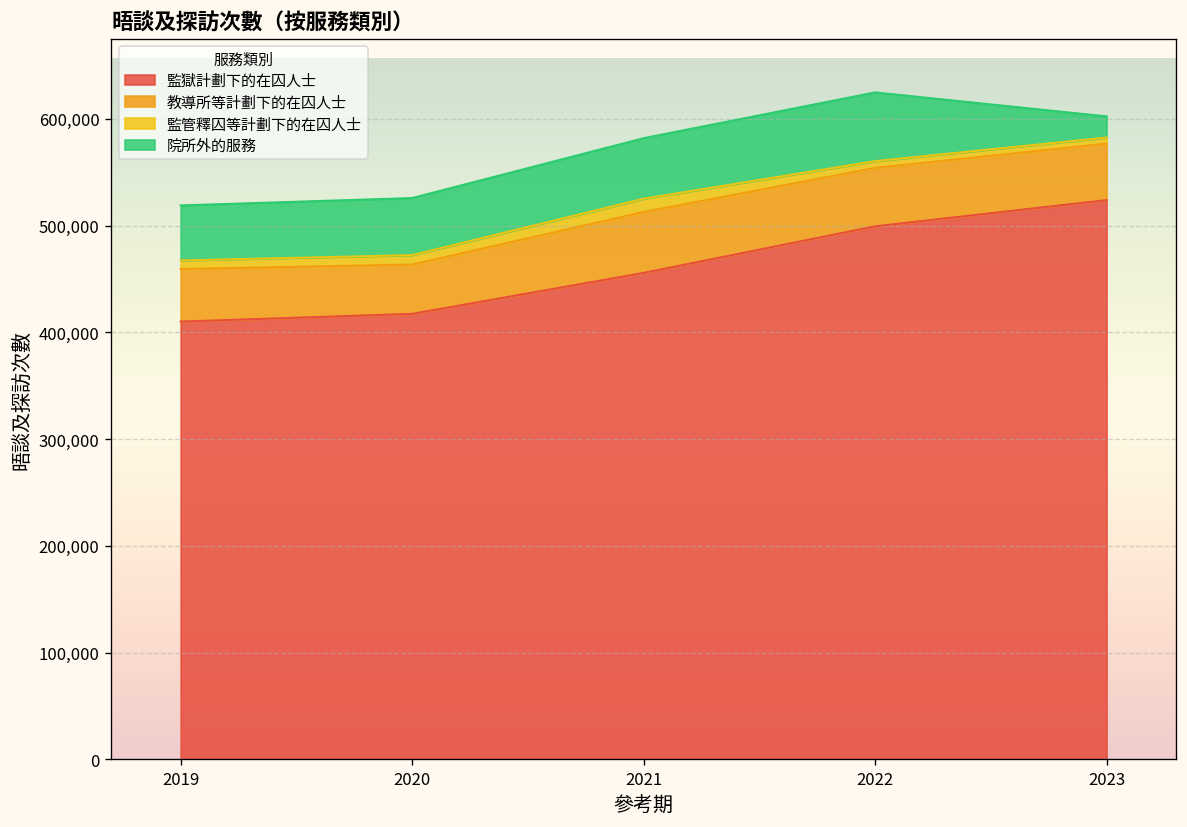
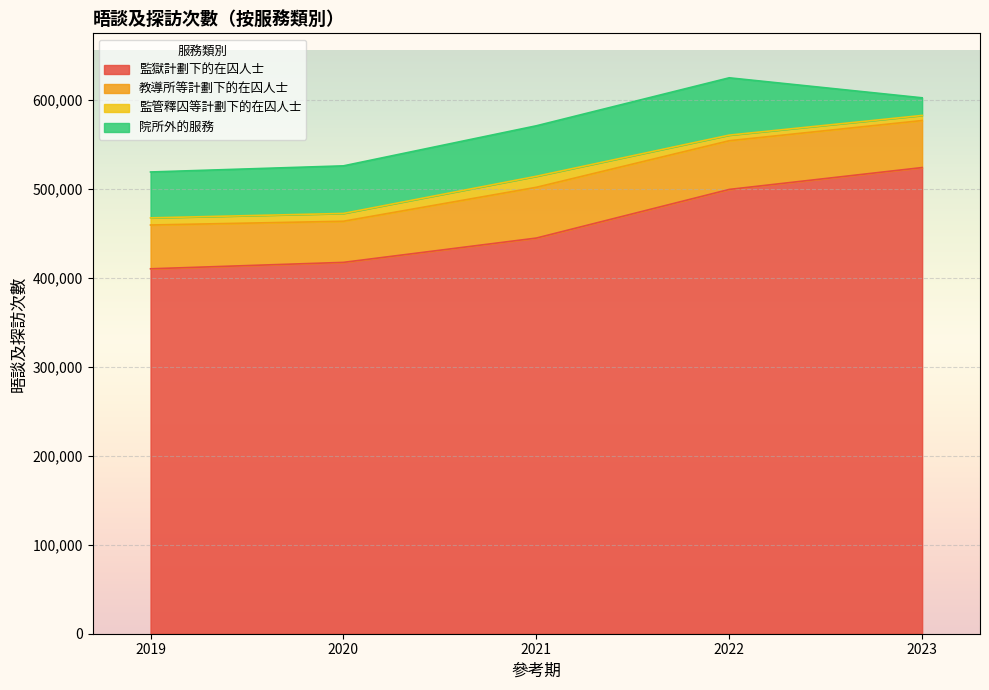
監獄計劃下的在囚人士, 2021: 460,000 -> 440,000
